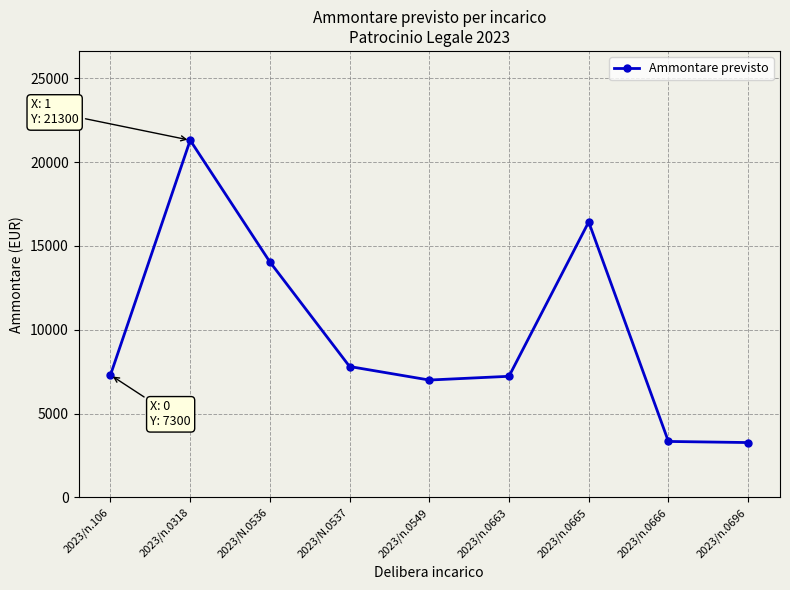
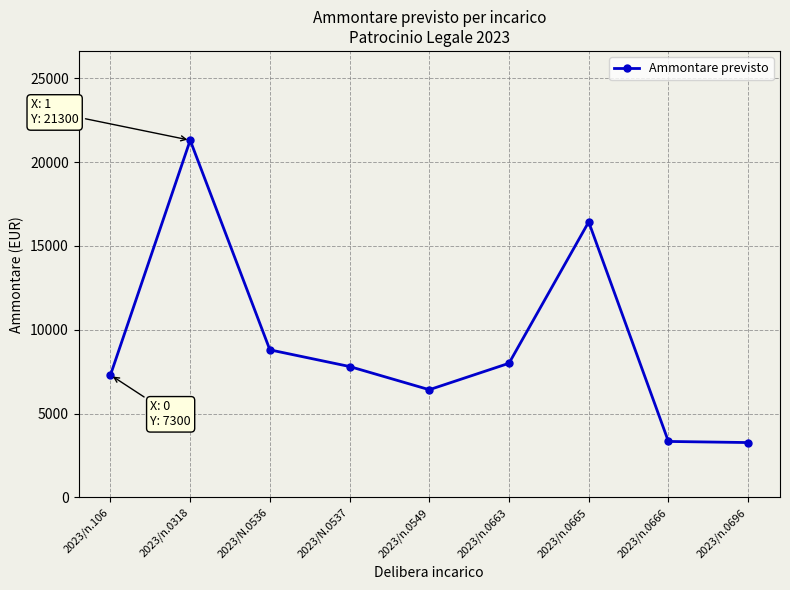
2023/N.0536: 14000 -> 8800
2023/n.0549: 7000 -> 6400
2023/n.0663: 7200 -> 8000
